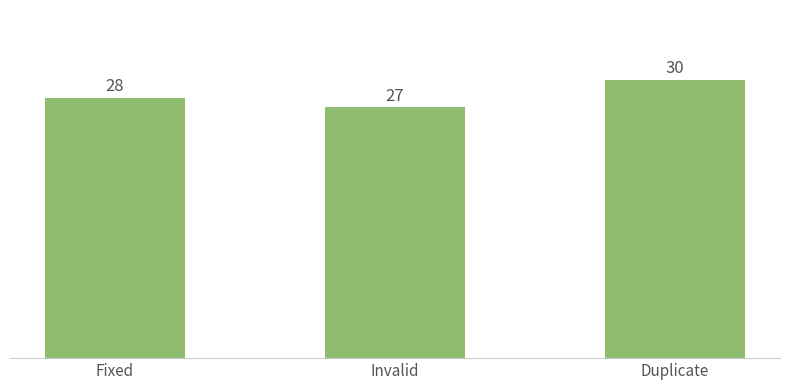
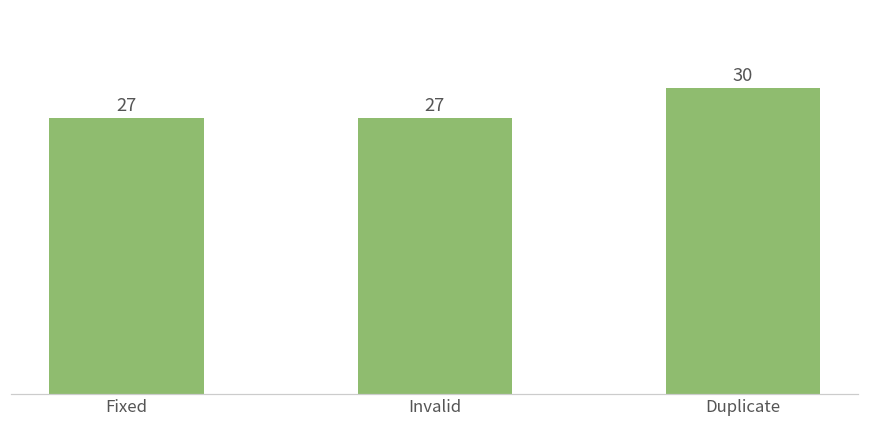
Fixed: 28 -> 27
